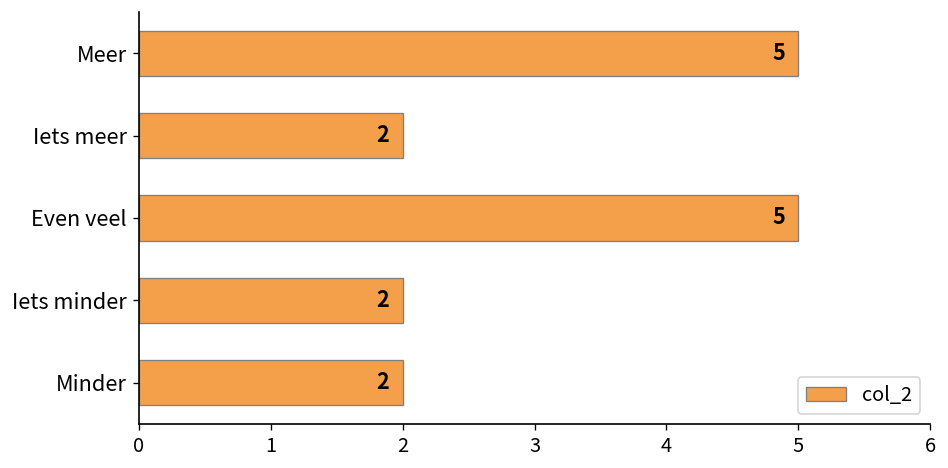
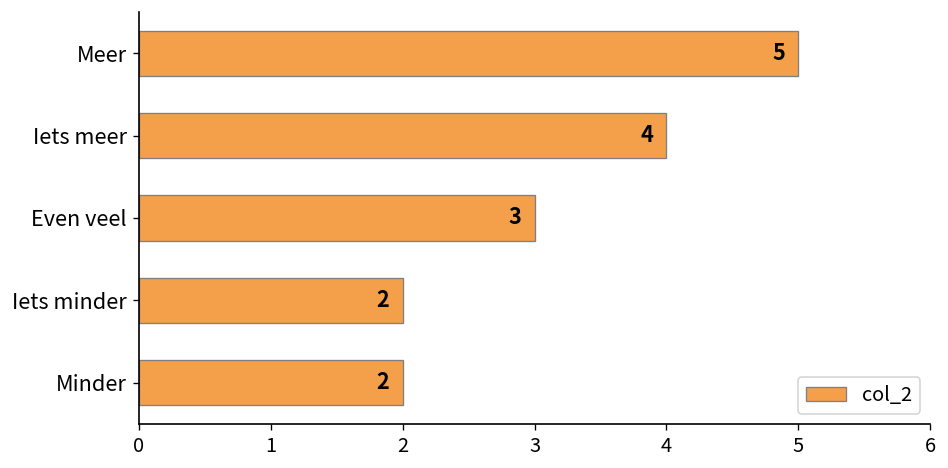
Iets meer: 2 -> 4
Even veel: 5 -> 3
